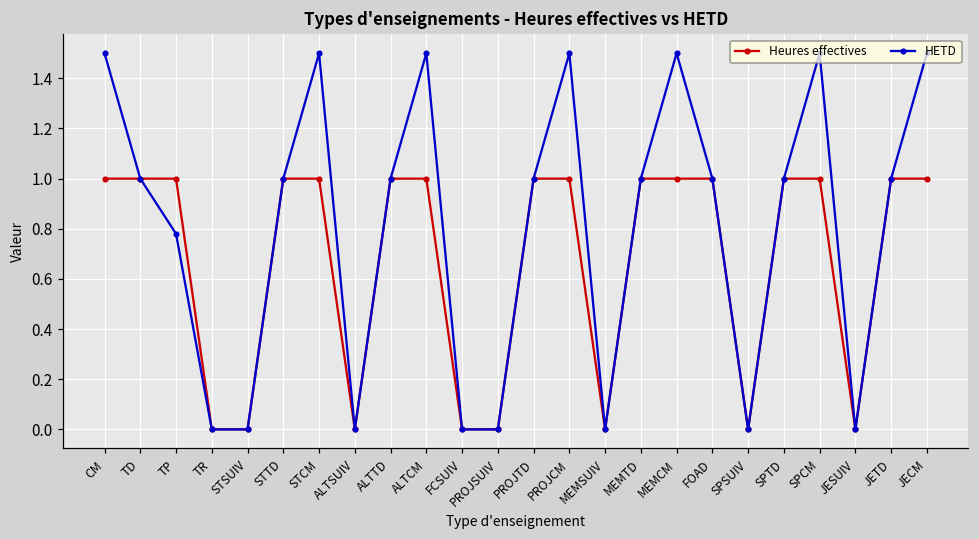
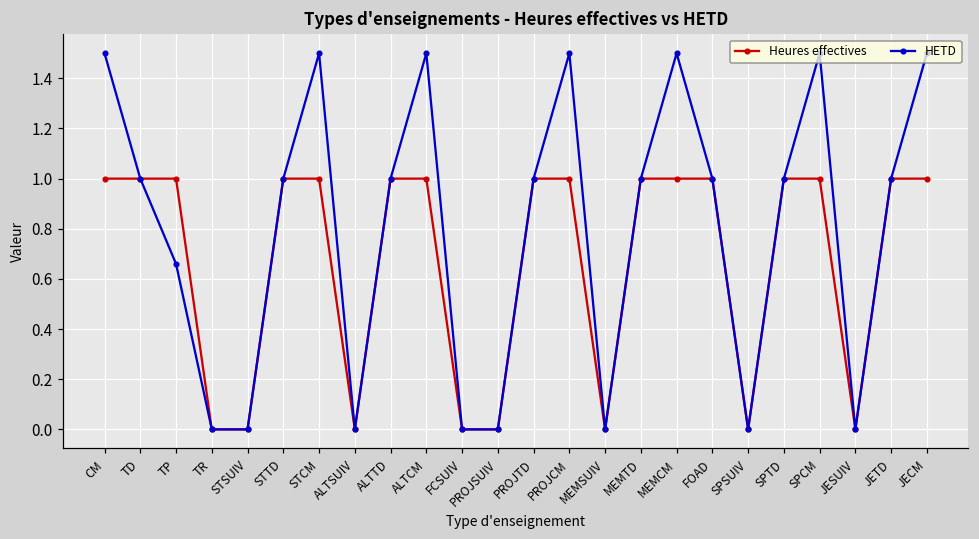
HETD, TP: 0.78 -> 0.66
